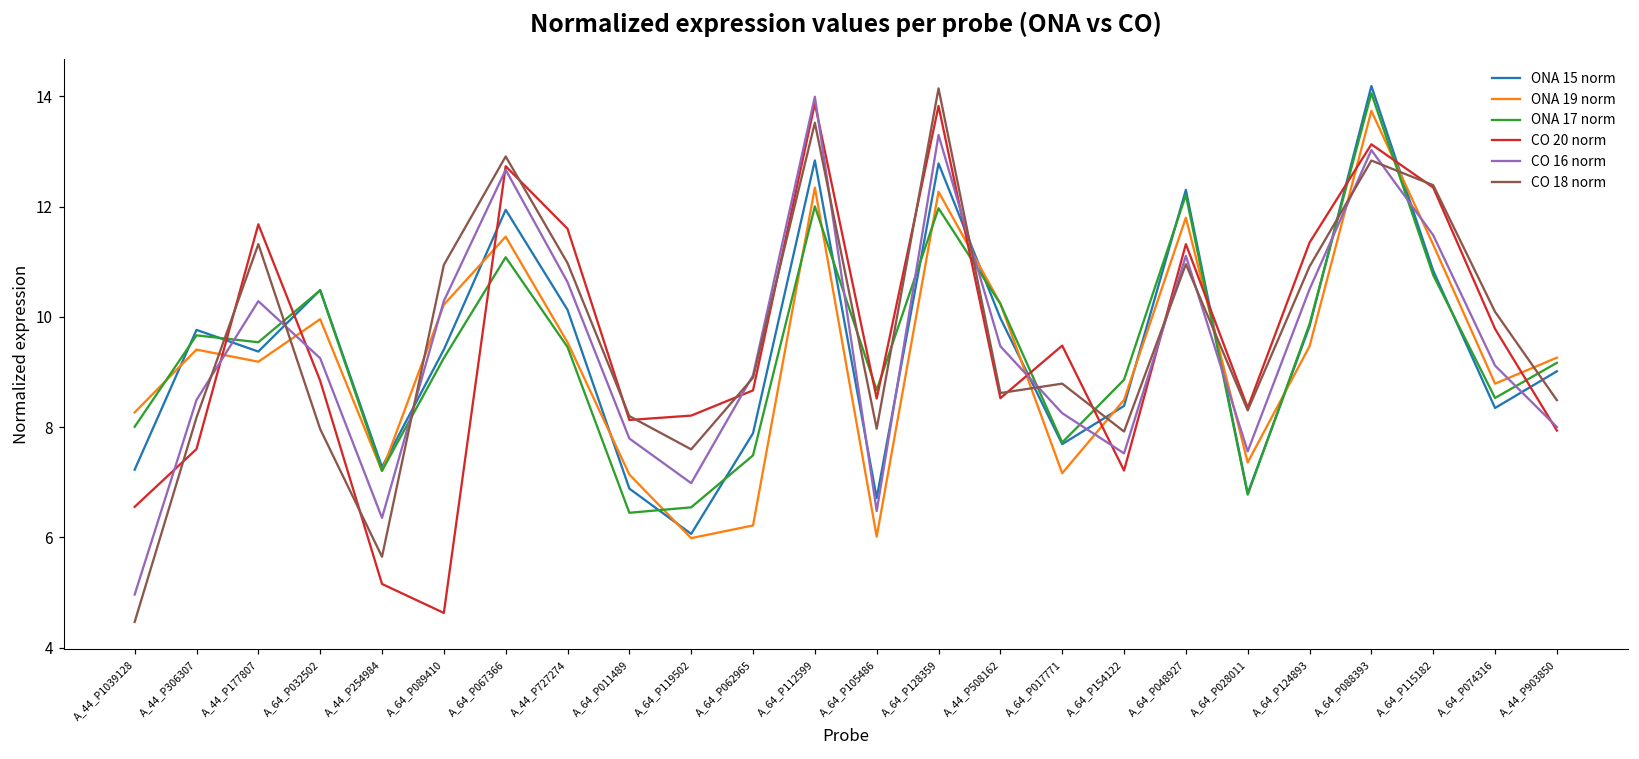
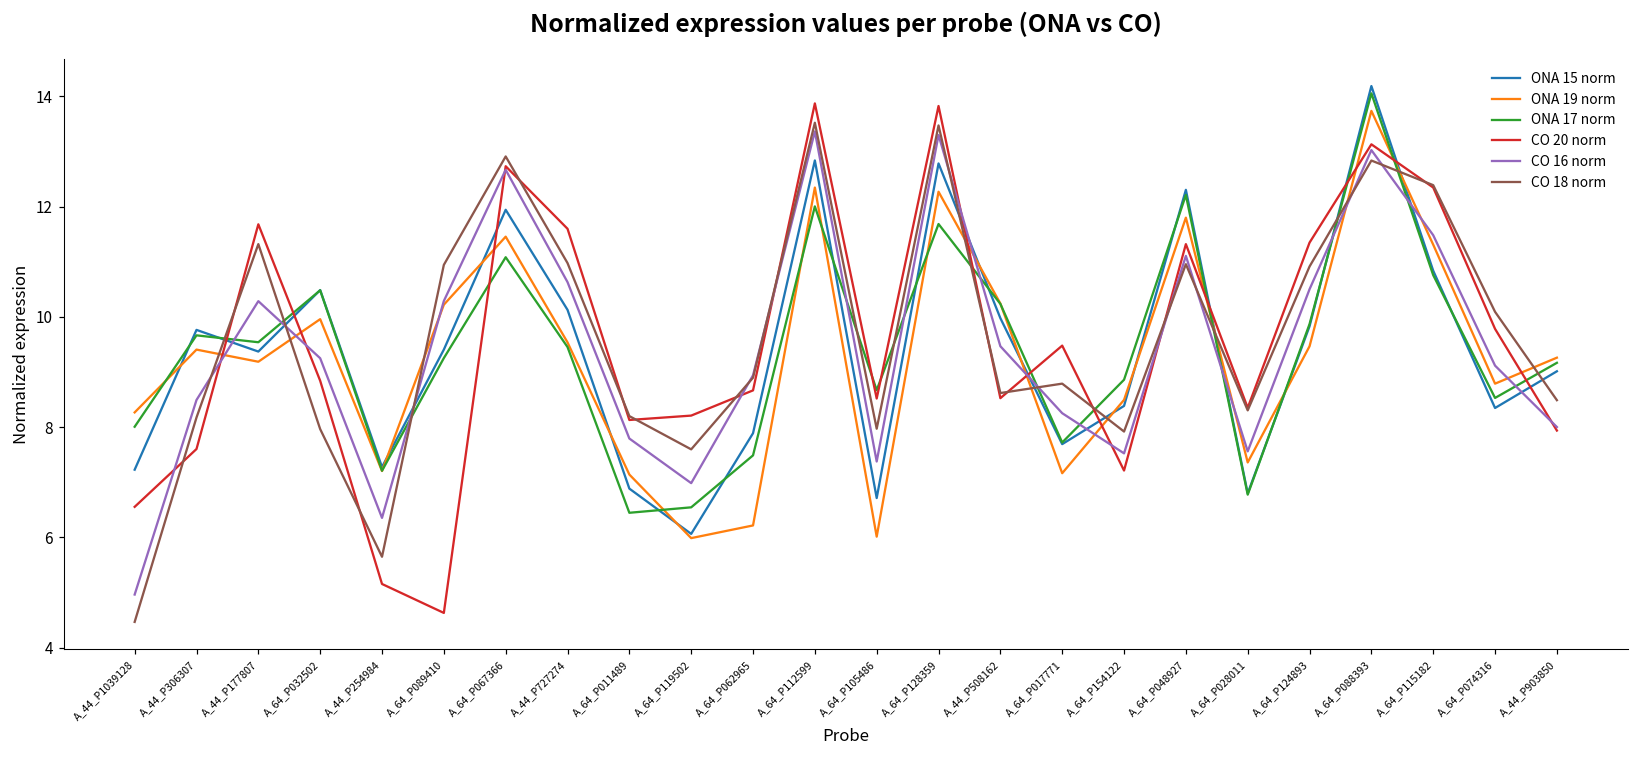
CO 16 norm, A_64_P112599: 14.0 -> 13.4
CO 16 norm, A_64_P105486: 6.5 -> 7.4
ONA 17 norm, A_64_P128359: 12.0 -> 11.7
CO 18 norm, A_64_P128359: 14.1 -> 13.5
